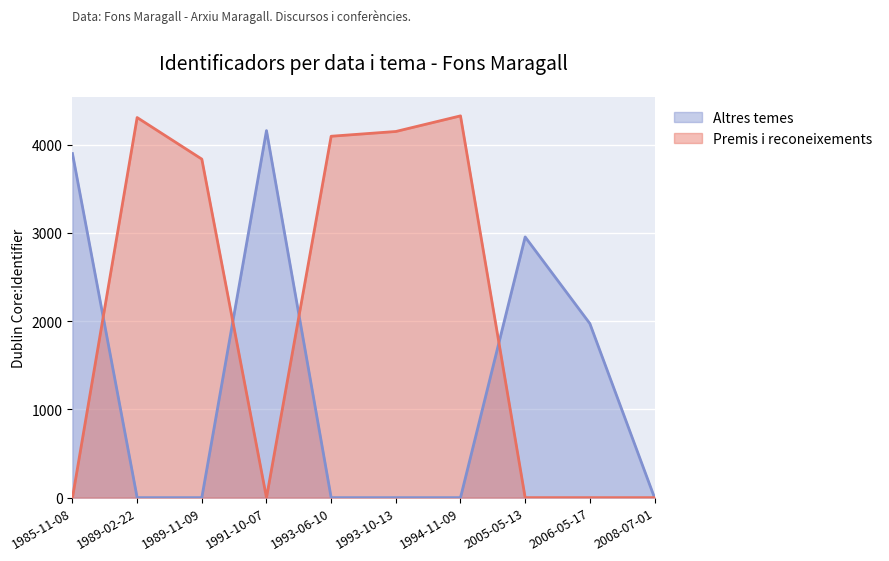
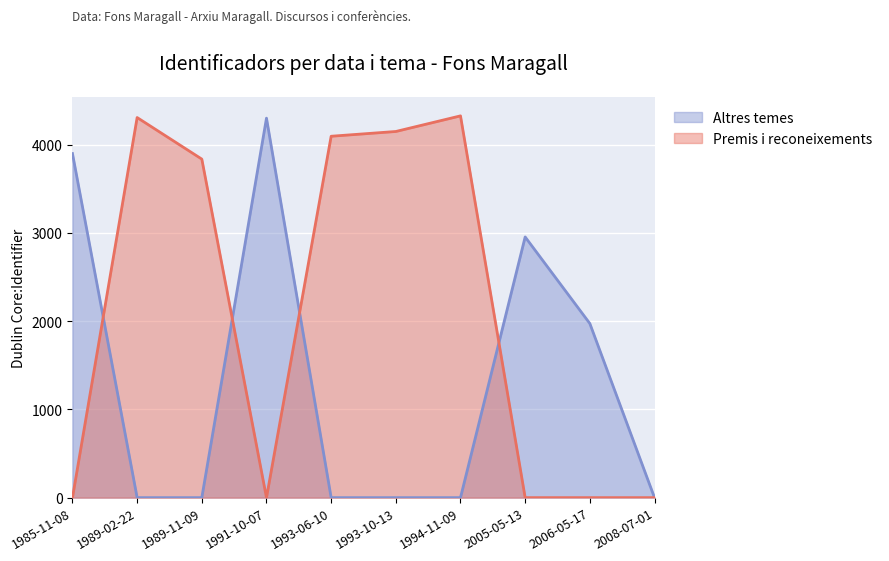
Altres temes, 1991-10-07: 4200 -> 4300
